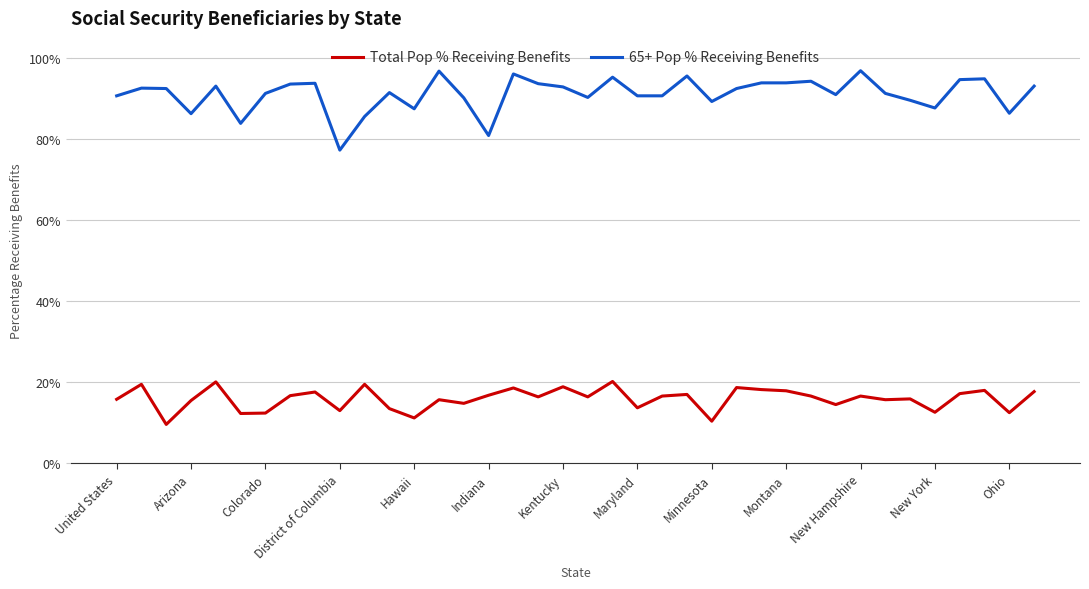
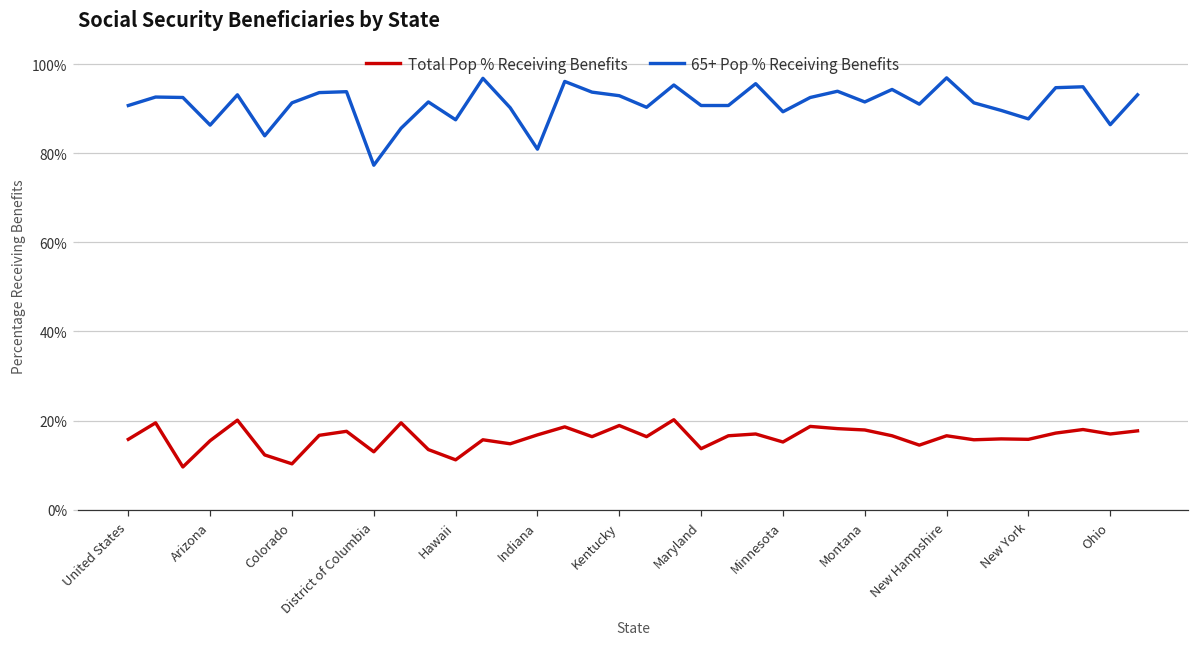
Total Pop % Receiving Benefits, Colorado: 12% -> 10%
Total Pop % Receiving Benefits, Minnesota: 10% -> 15%
65+ Pop % Receiving Benefits, Montana: 94% -> 92%
Total Pop % Receiving Benefits, New York: 13% -> 16%
Total Pop % Receiving Benefits, Ohio: 13% -> 17%
